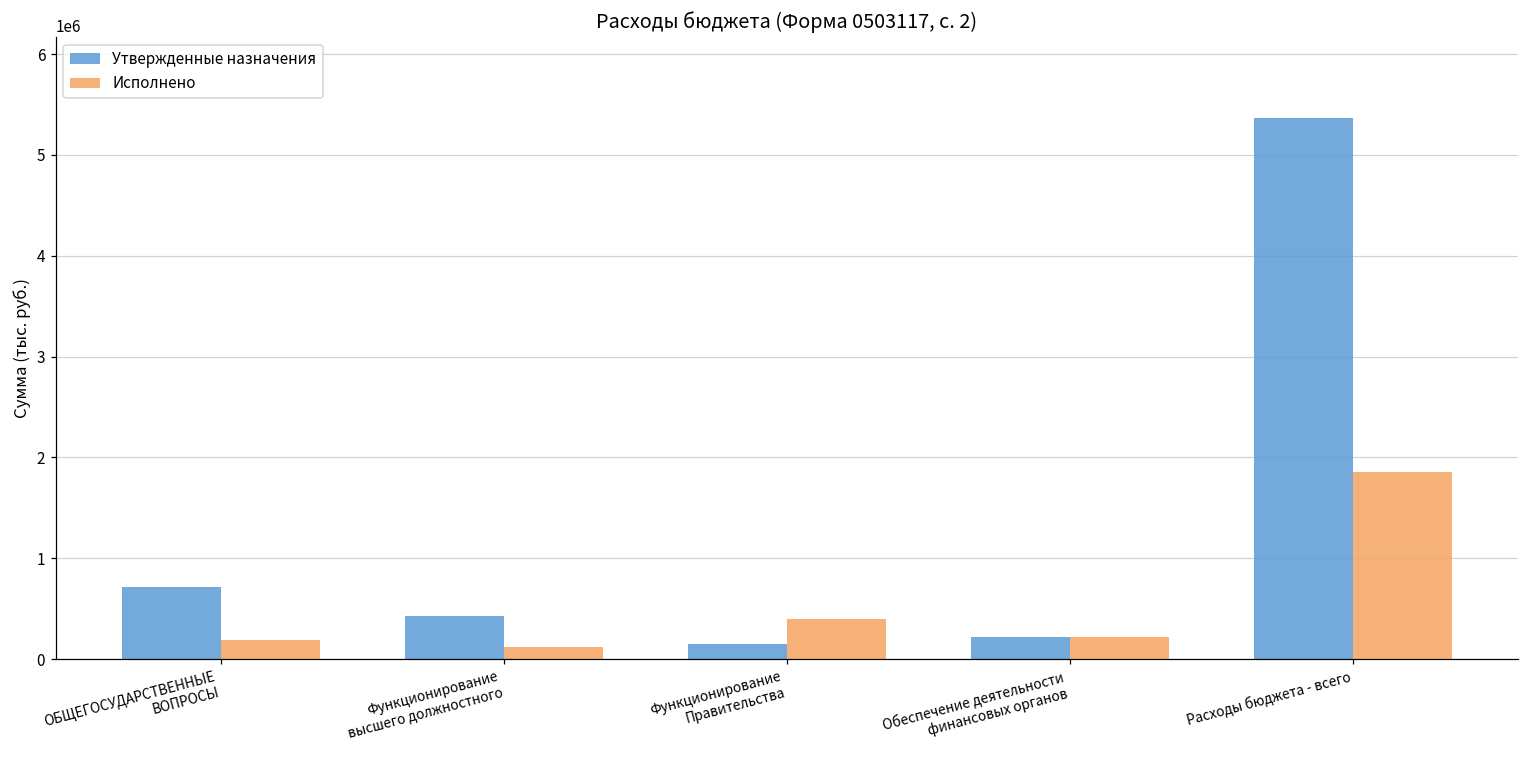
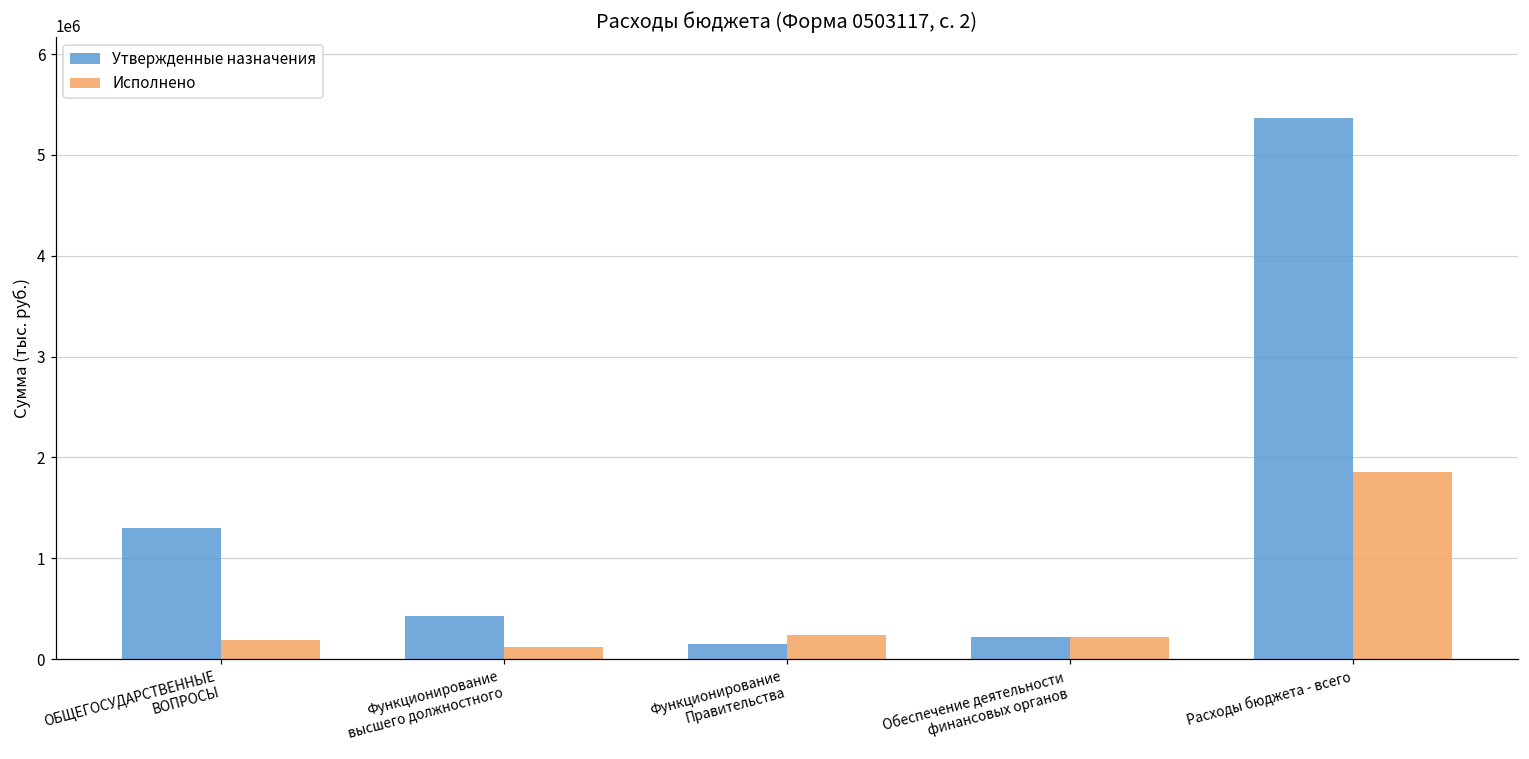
Утвержденные назначения, ОБЩЕГОСУДАРСТВЕННЫЕ ВОПРОСЫ: 700000 -> 1300000
Исполнено, Функционирование Правительства: 400000 -> 200000
